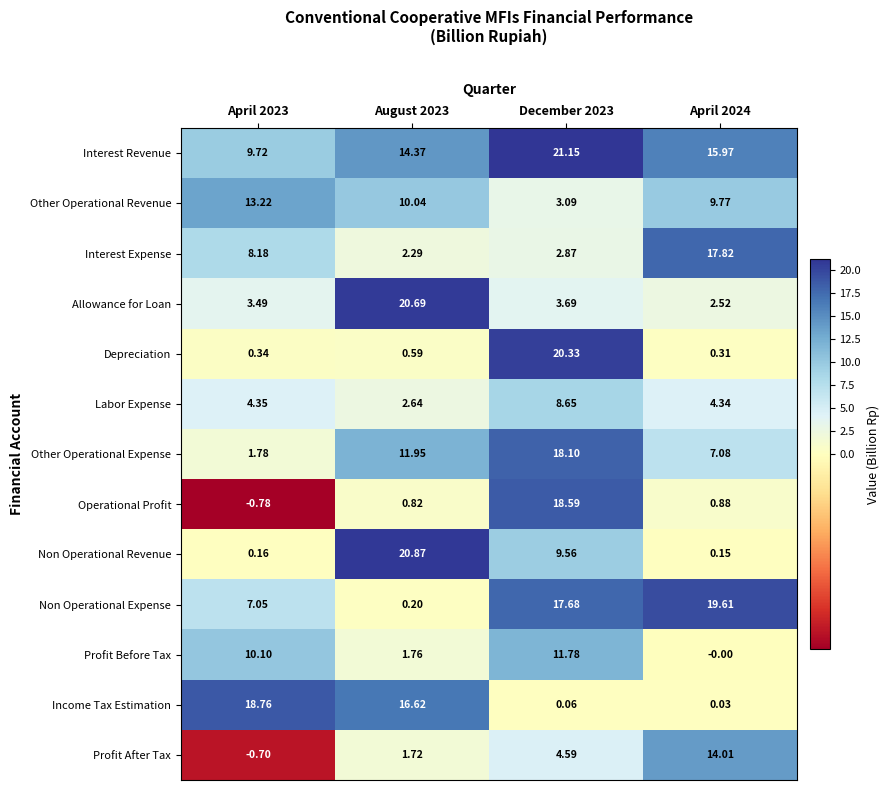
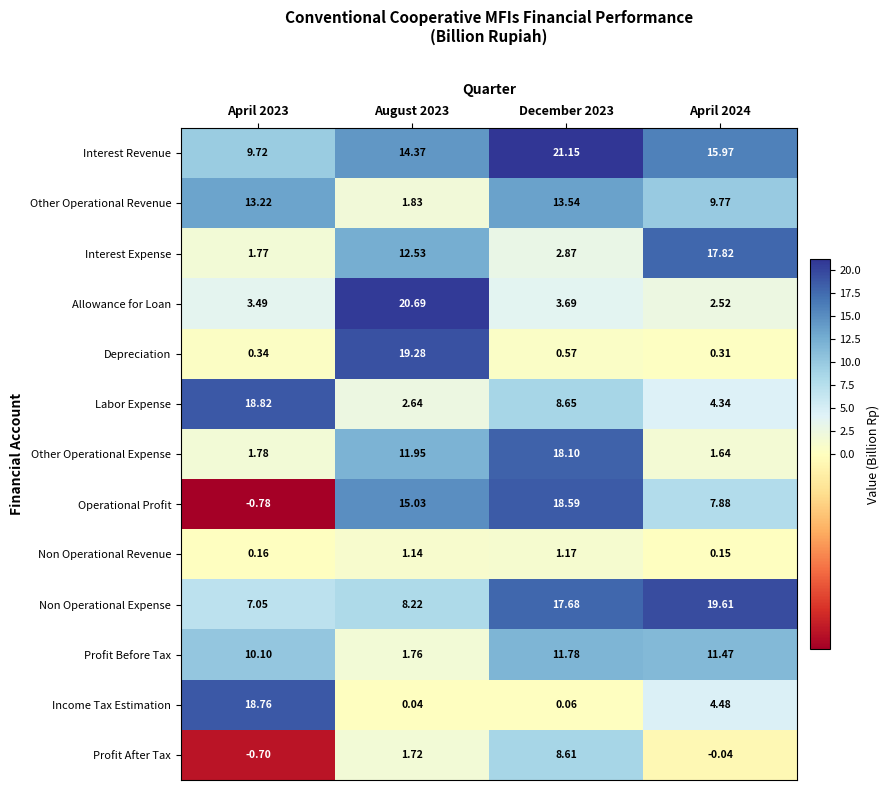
Other Operational Revenue, August 2023: 10.04 -> 1.83
Other Operational Revenue, December 2023: 3.09 -> 13.54
Interest Expense, April 2023: 8.18 -> 1.77
Interest Expense, August 2023: 2.29 -> 12.53
Depreciation, August 2023: 0.59 -> 19.28
Depreciation, December 2023: 20.33 -> 0.57
Labor Expense, April 2023: 4.35 -> 18.82
Other Operational Expense, April 2024: 7.08 -> 1.64
Operational Profit, August 2023: 0.82 -> 15.03
Operational Profit, April 2024: 0.88 -> 7.88
Non Operational Revenue, August 2023: 20.87 -> 1.14
Non Operational Revenue, December 2023: 9.56 -> 1.17
Non Operational Expense, August 2023: 0.20 -> 8.22
Profit Before Tax, April 2024: -0.00 -> 11.47
Income Tax Estimation, August 2023: 16.62 -> 0.04
Income Tax Estimation, April 2024: 0.03 -> 4.48
Profit After Tax, December 2023: 4.59 -> 8.61
Profit After Tax, April 2024: 14.01 -> -0.04
